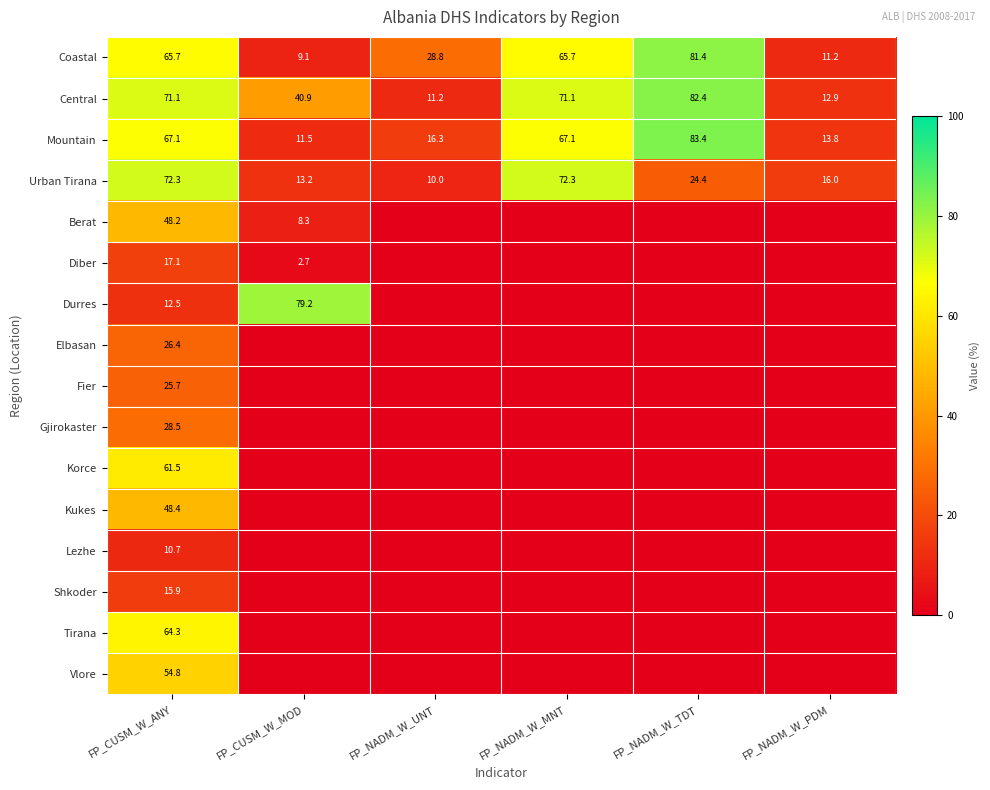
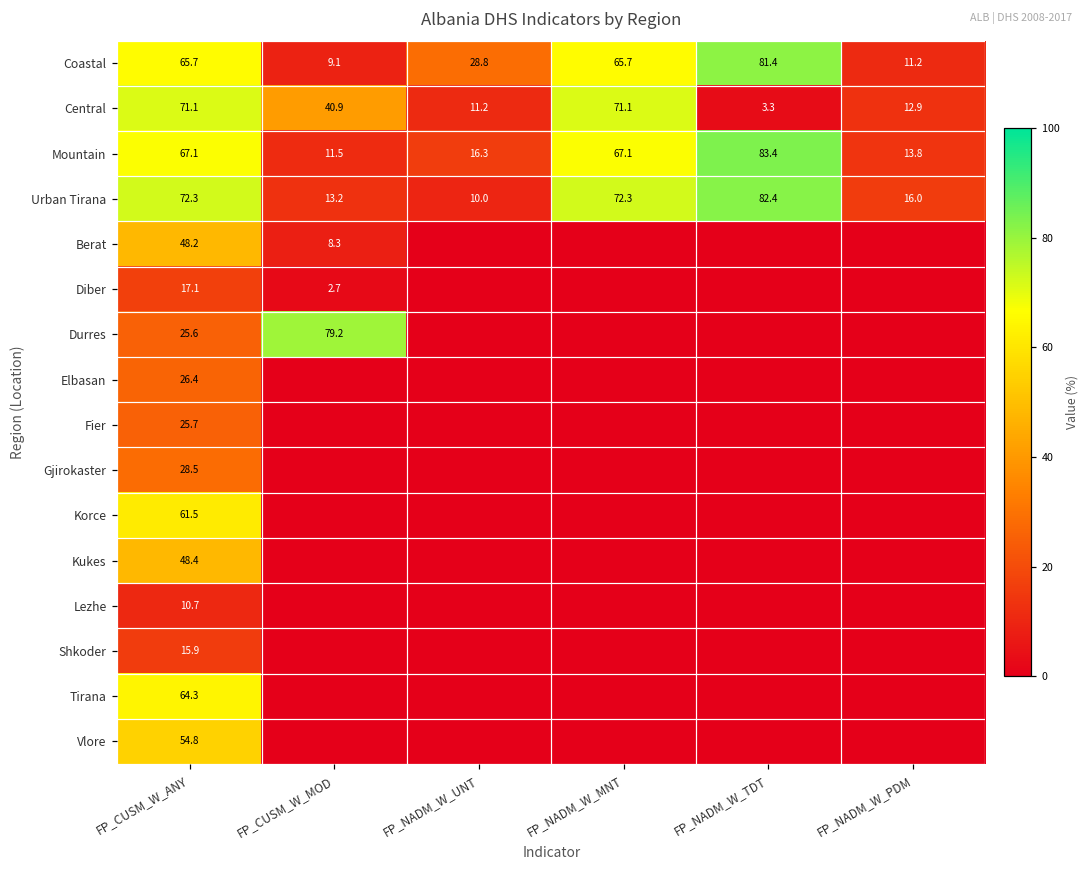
Central, FP_NADM_W_TDT: 82.4 -> 3.3
Urban Tirana, FP_NADM_W_TDT: 24.4 -> 82.4
Durres, FP_CUSM_W_ANY: 12.5 -> 25.6
